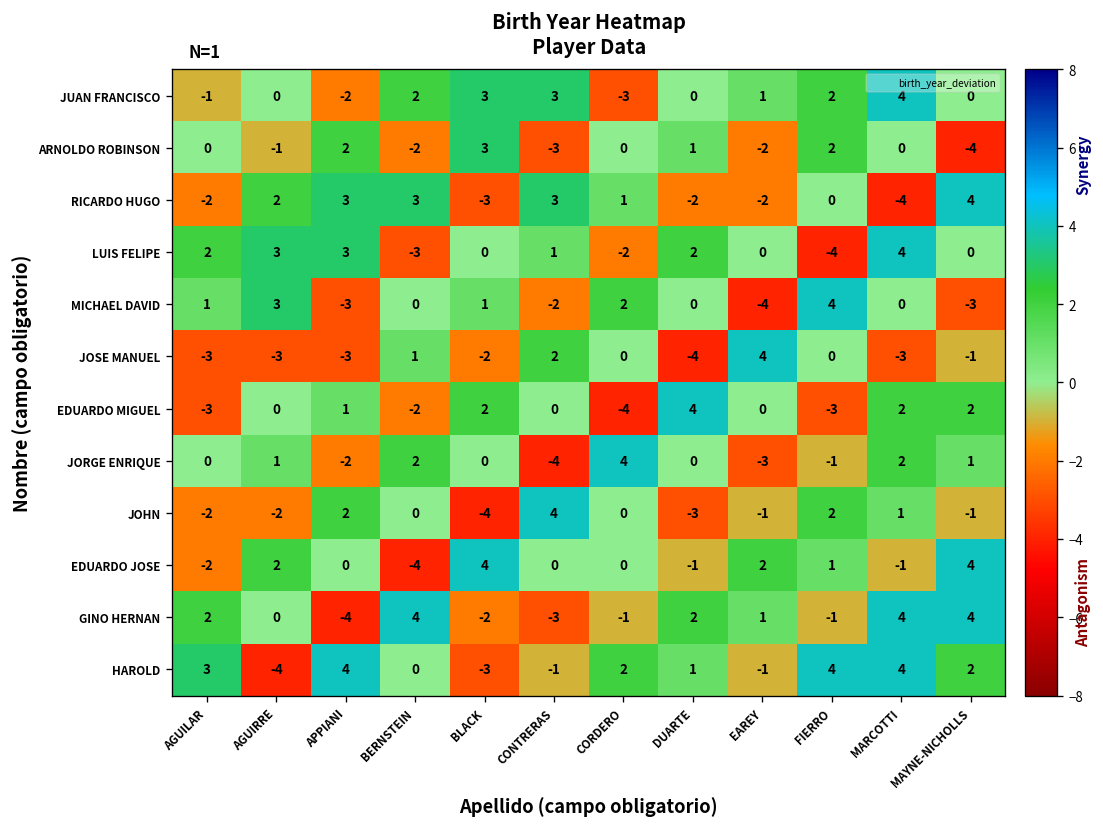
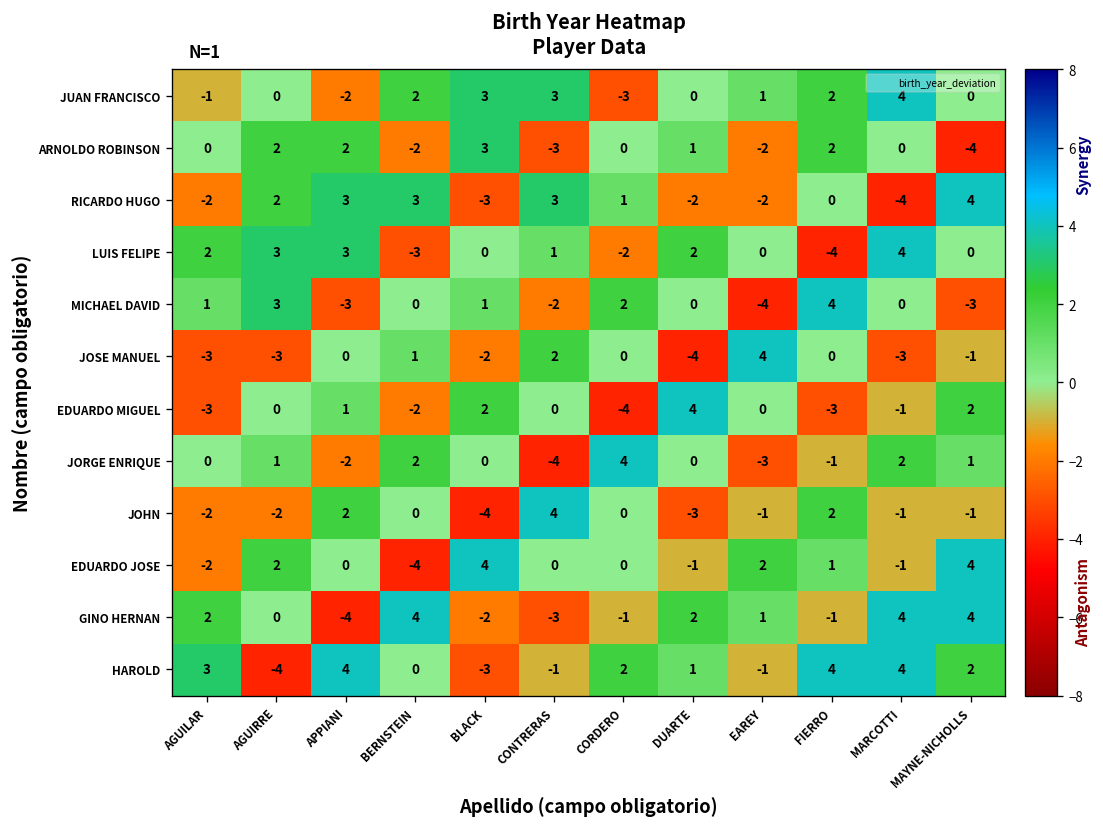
ARNOLDO ROBINSON, AGUIRRE: -1 -> 2
JOSE MANUEL, APPIANI: -3 -> 0
EDUARDO MIGUEL, MARCOTTI: 2 -> -1
JOHN, MARCOTTI: 1 -> -1
